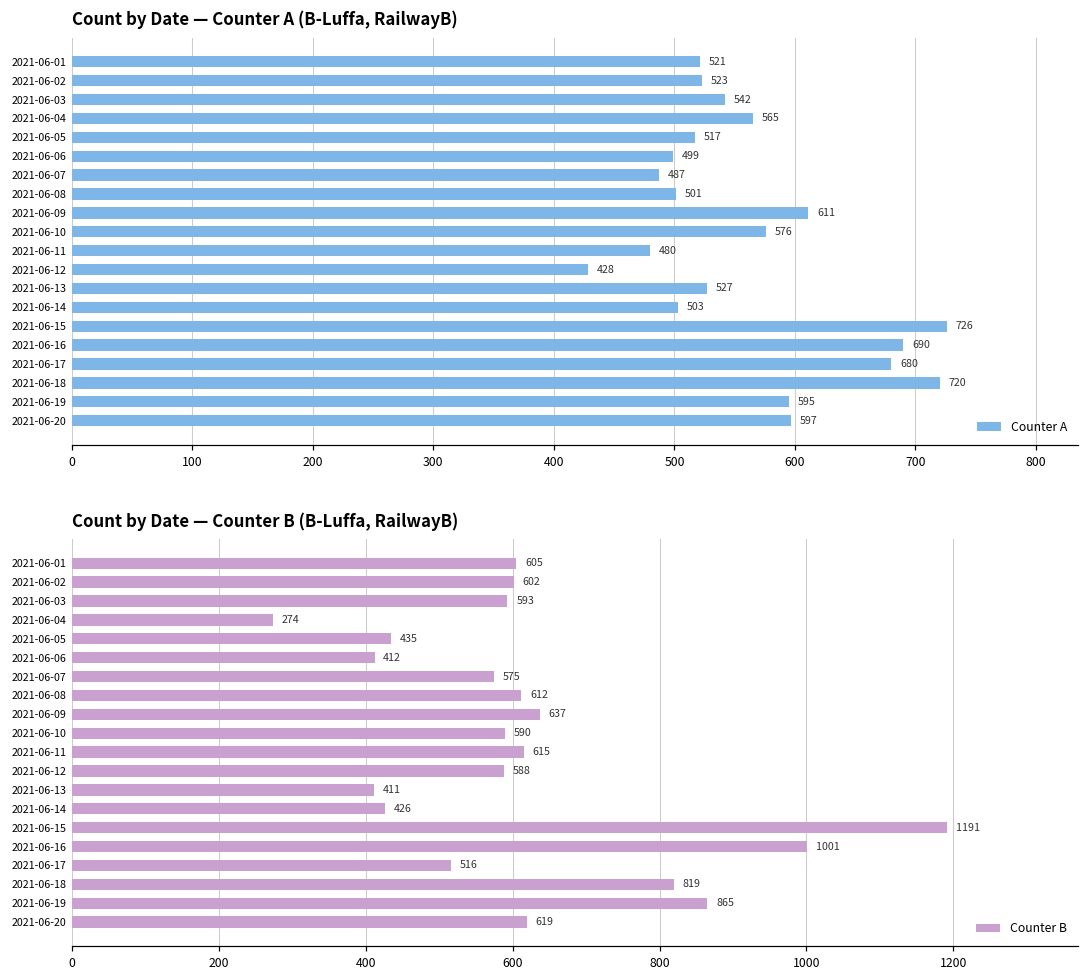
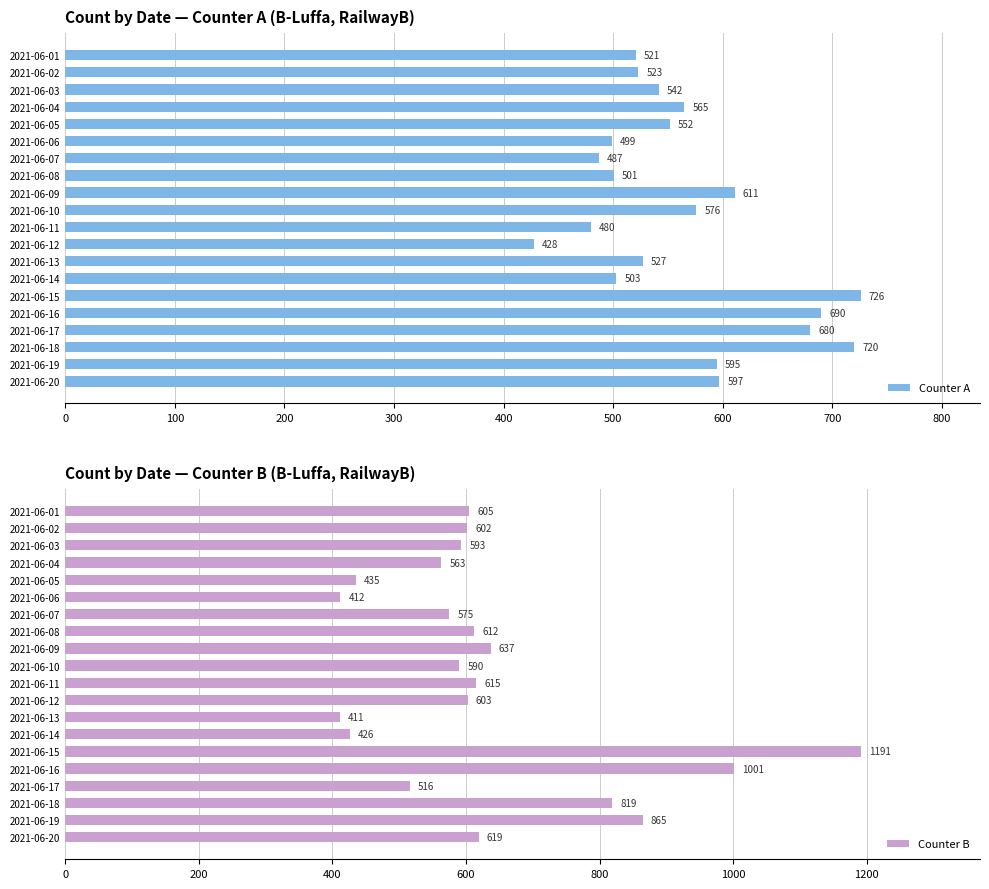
Count by Date — Counter A (B-Luffa, RailwayB), 2021-06-05: 517 -> 552
Count by Date — Counter B (B-Luffa, RailwayB), 2021-06-04: 274 -> 563
Count by Date — Counter B (B-Luffa, RailwayB), 2021-06-12: 588 -> 603
